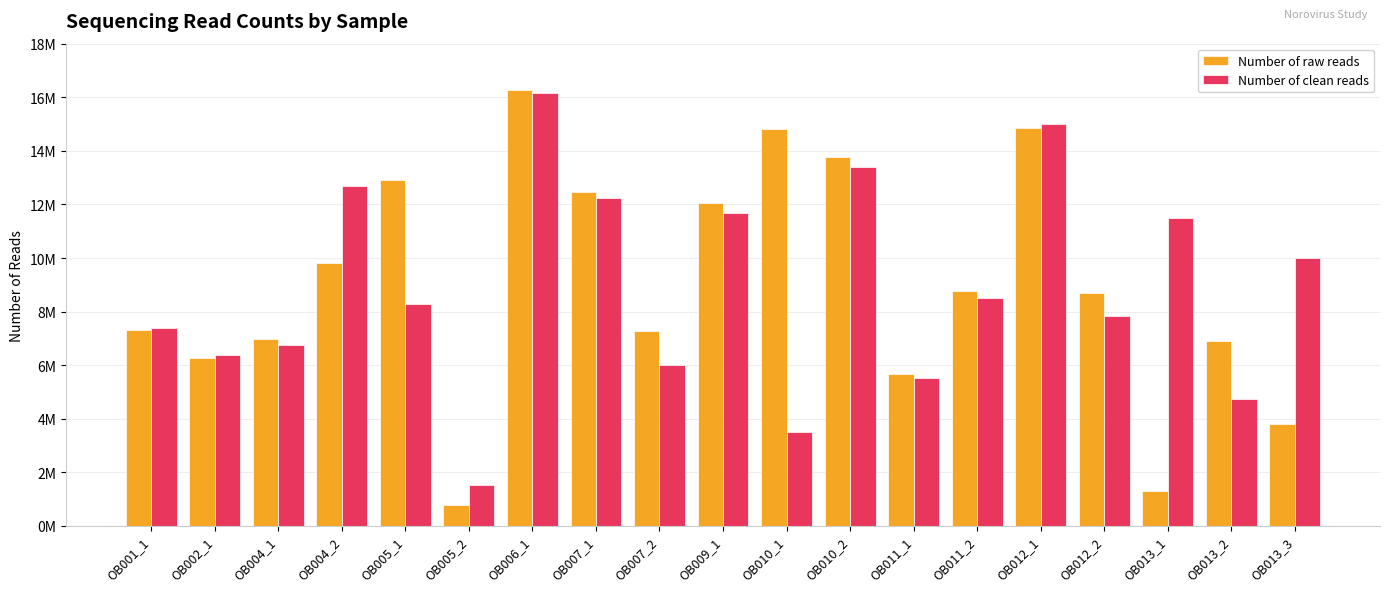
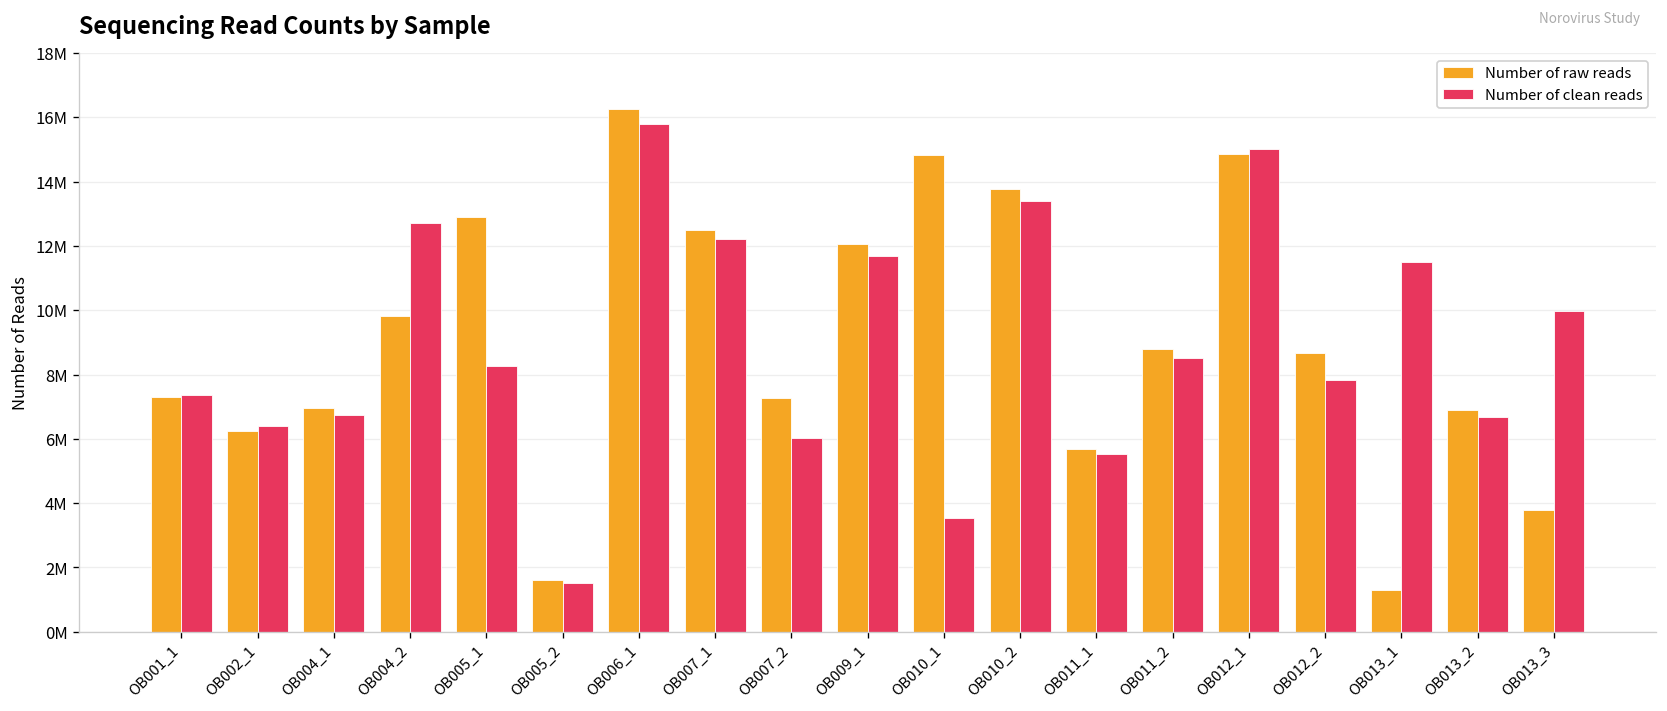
Number of raw reads, OB005_2: 800000 -> 1600000
Number of clean reads, OB006_1: 16200000 -> 15800000
Number of clean reads, OB013_2: 4700000 -> 6700000
